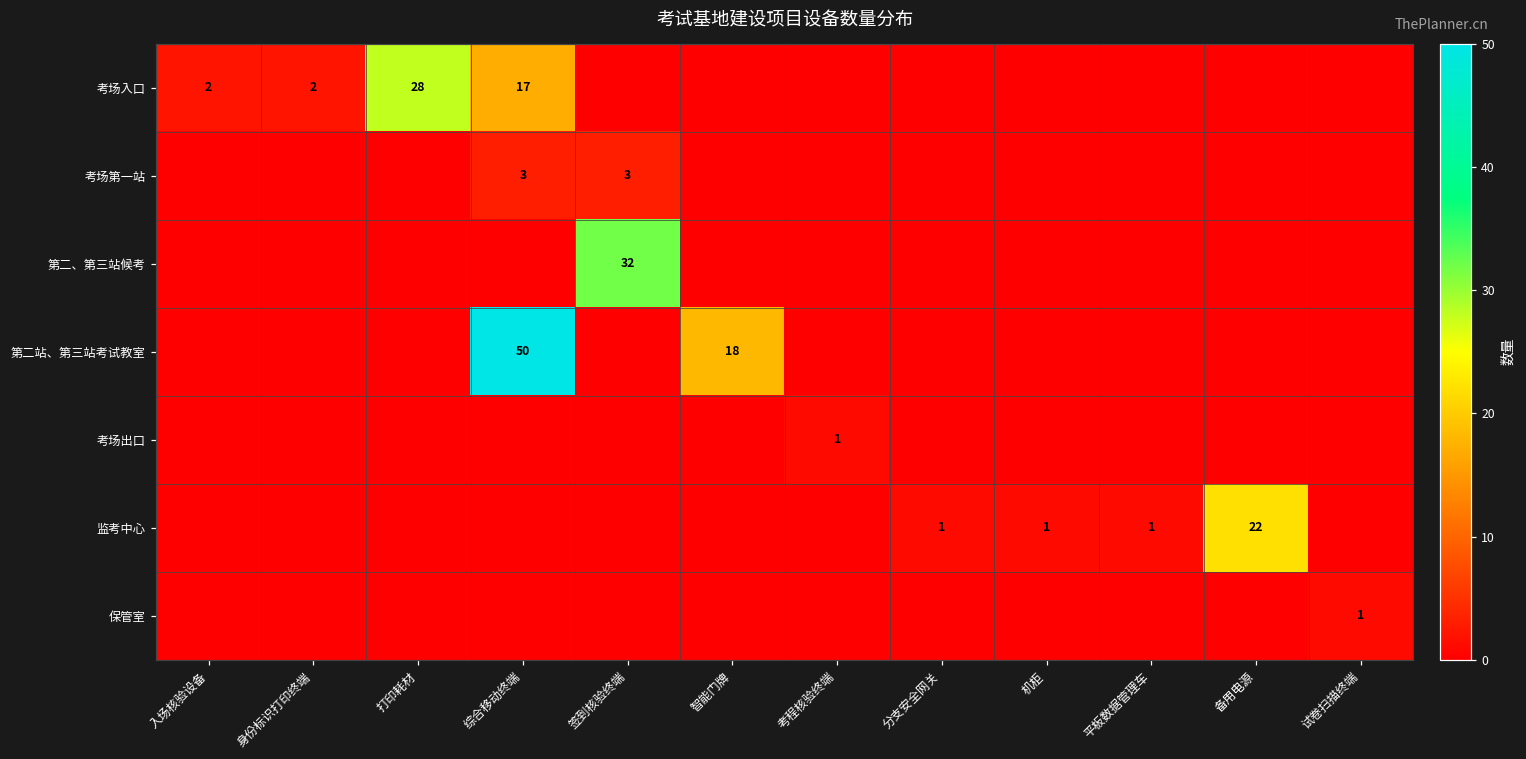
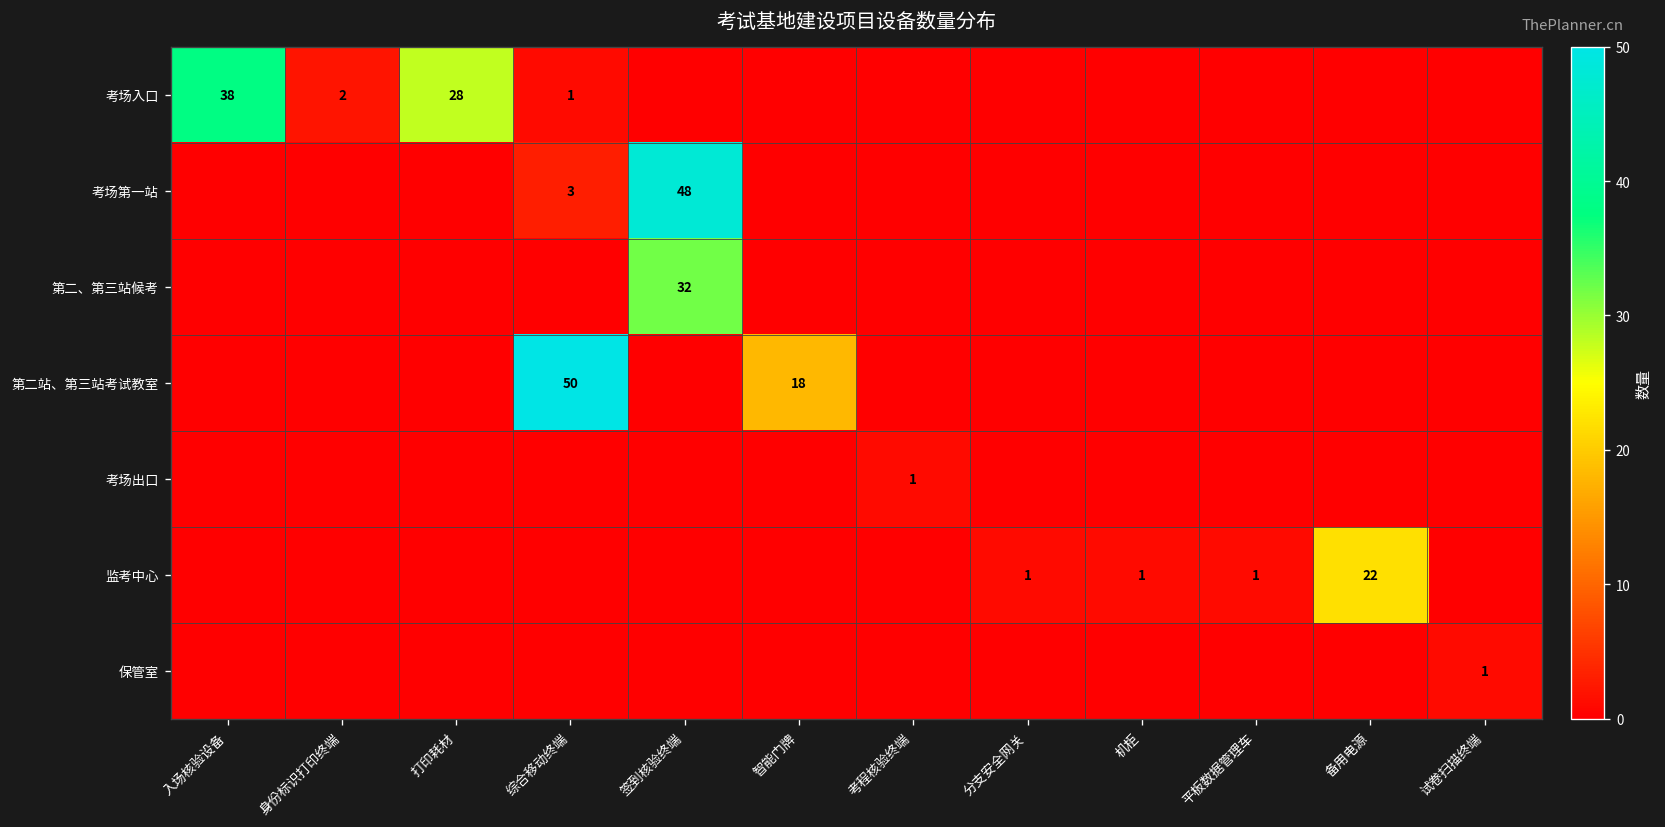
考场入口, 入场核验设备: 2 -> 38
考场入口, 综合移动终端: 17 -> 1
考场第一站, 签到核验终端: 3 -> 48
